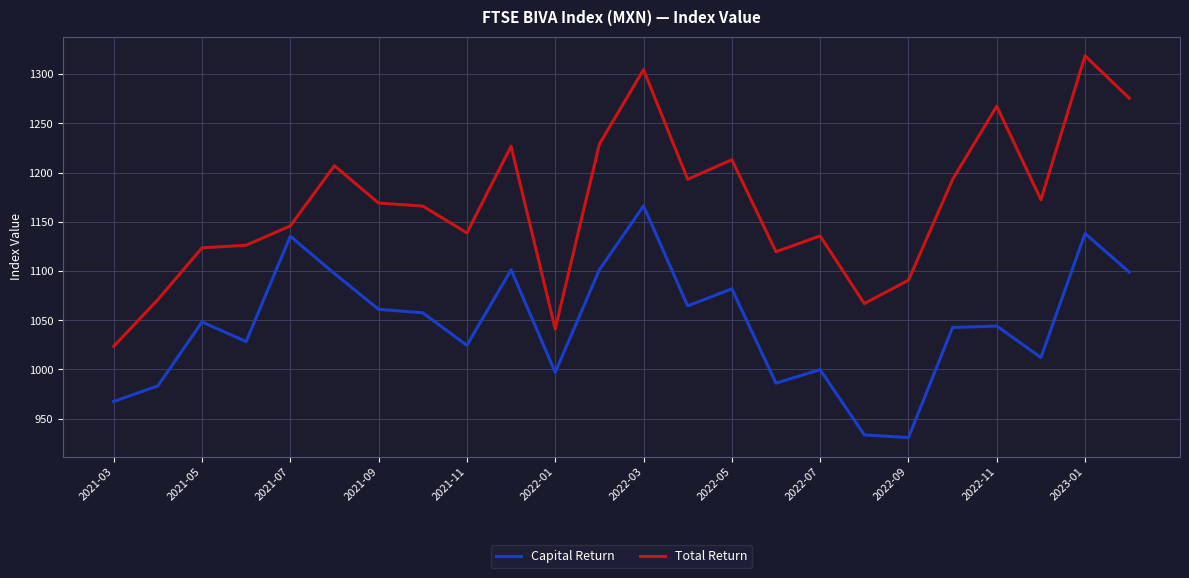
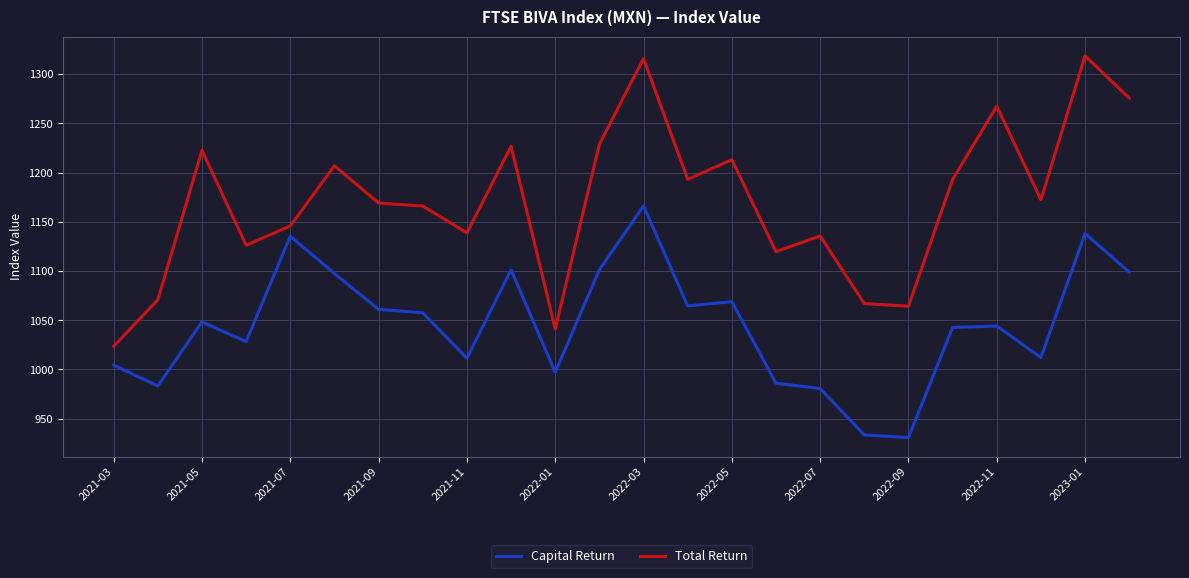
Capital Return, 2021-03: 970 -> 1000
Total Return, 2021-05: 1120 -> 1220
Capital Return, 2021-11: 1020 -> 1010
Total Return, 2022-03: 1300 -> 1320
Capital Return, 2022-05: 1080 -> 1070
Capital Return, 2022-07: 1000 -> 980
Total Return, 2022-09: 1090 -> 1060
